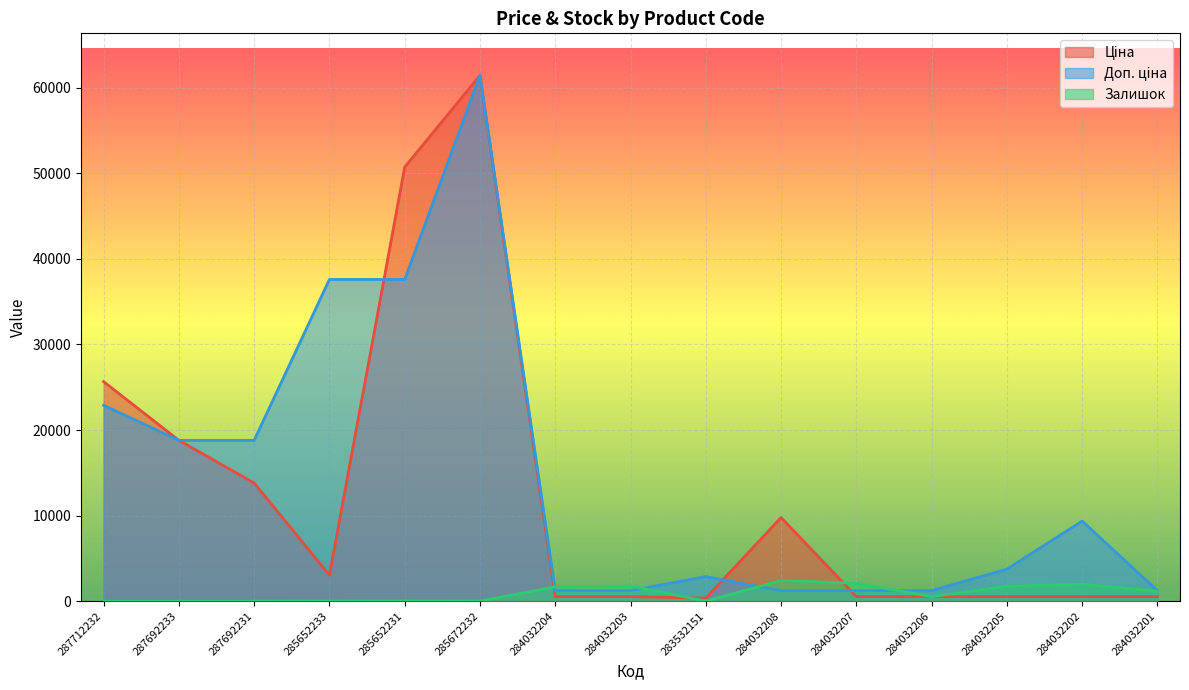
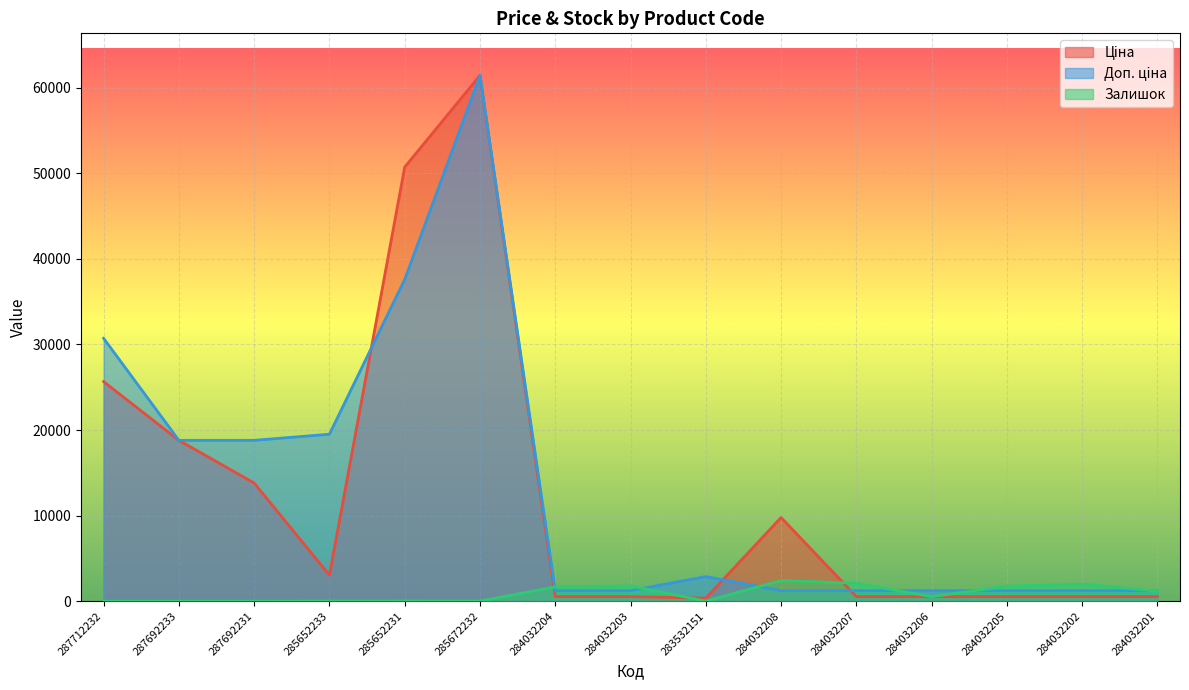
Доп. ціна, 287712232: 23000 -> 31000
Доп. ціна, 285652233: 38000 -> 20000
Доп. ціна, 284032205: 4000 -> 1000
Доп. ціна, 284032202: 9000 -> 1000
